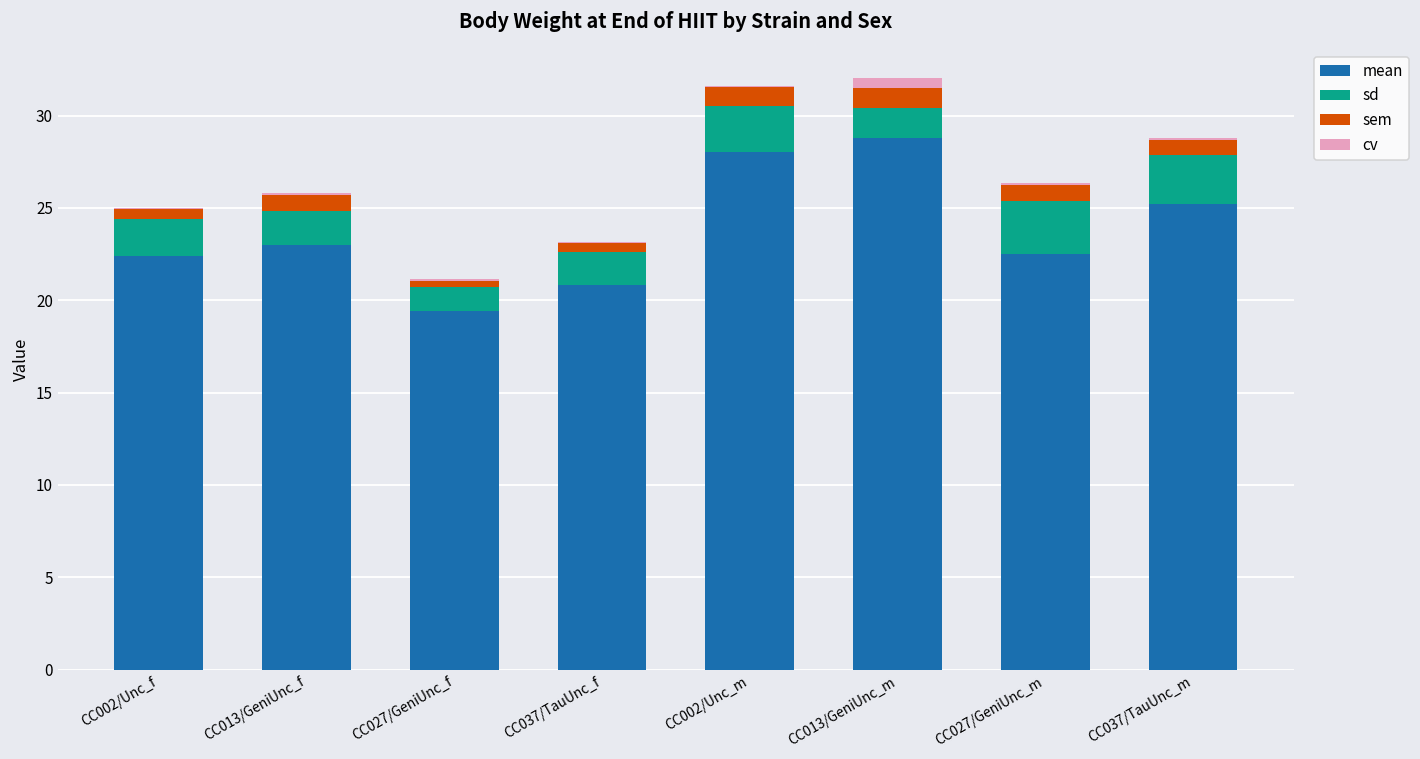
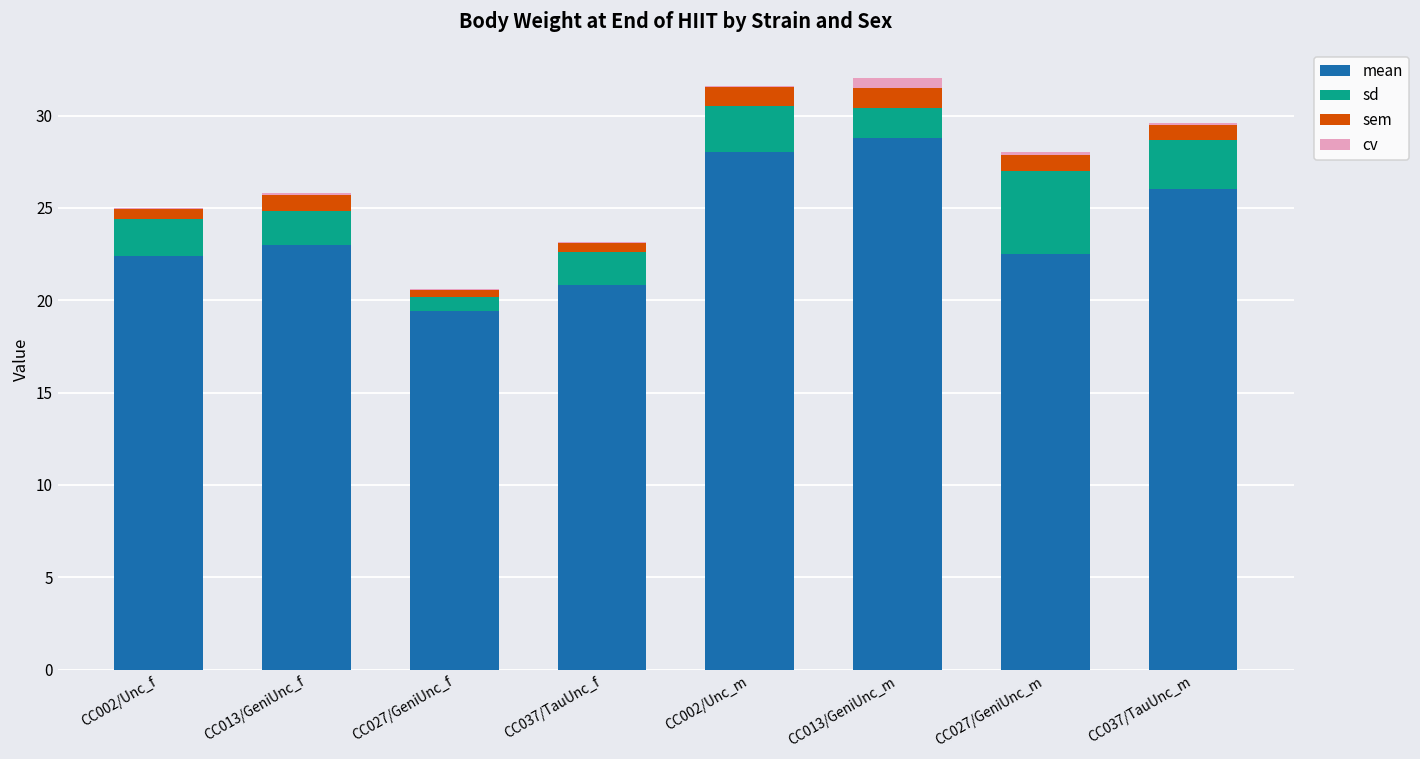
sd, CC027/GeniUnc_f: 1.3 -> 0.8
sd, CC027/GeniUnc_m: 2.9 -> 4.5
mean, CC037/TauUnc_m: 25.2 -> 26.0
